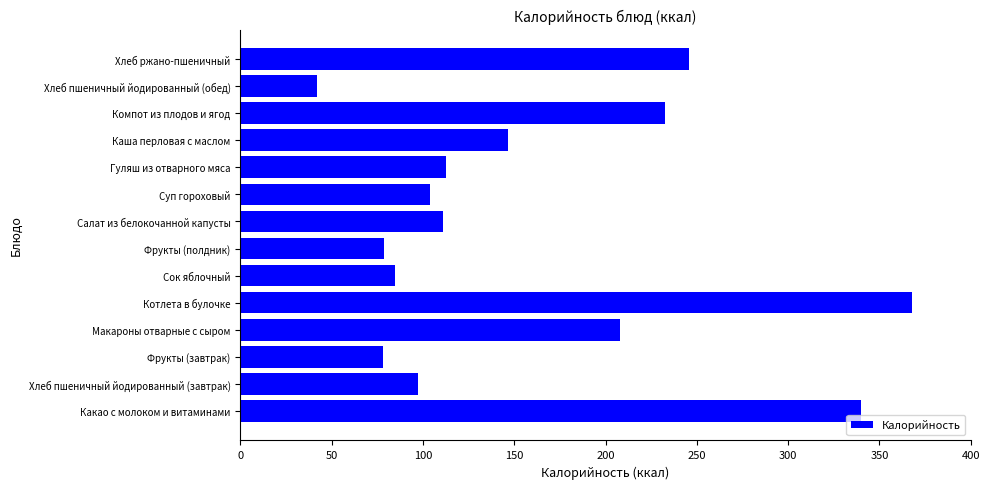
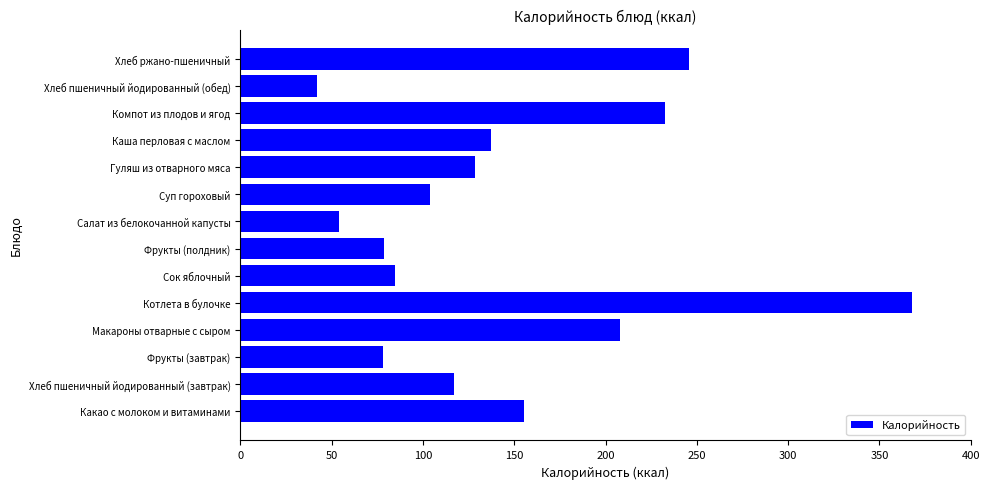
Каша перловая с маслом: 147 -> 137
Гуляш из отварного мяса: 113 -> 129
Салат из белокочанной капусты: 111 -> 54
Хлеб пшеничный йодированный (завтрак): 98 -> 117
Какао с молоком и витаминами: 340 -> 155
